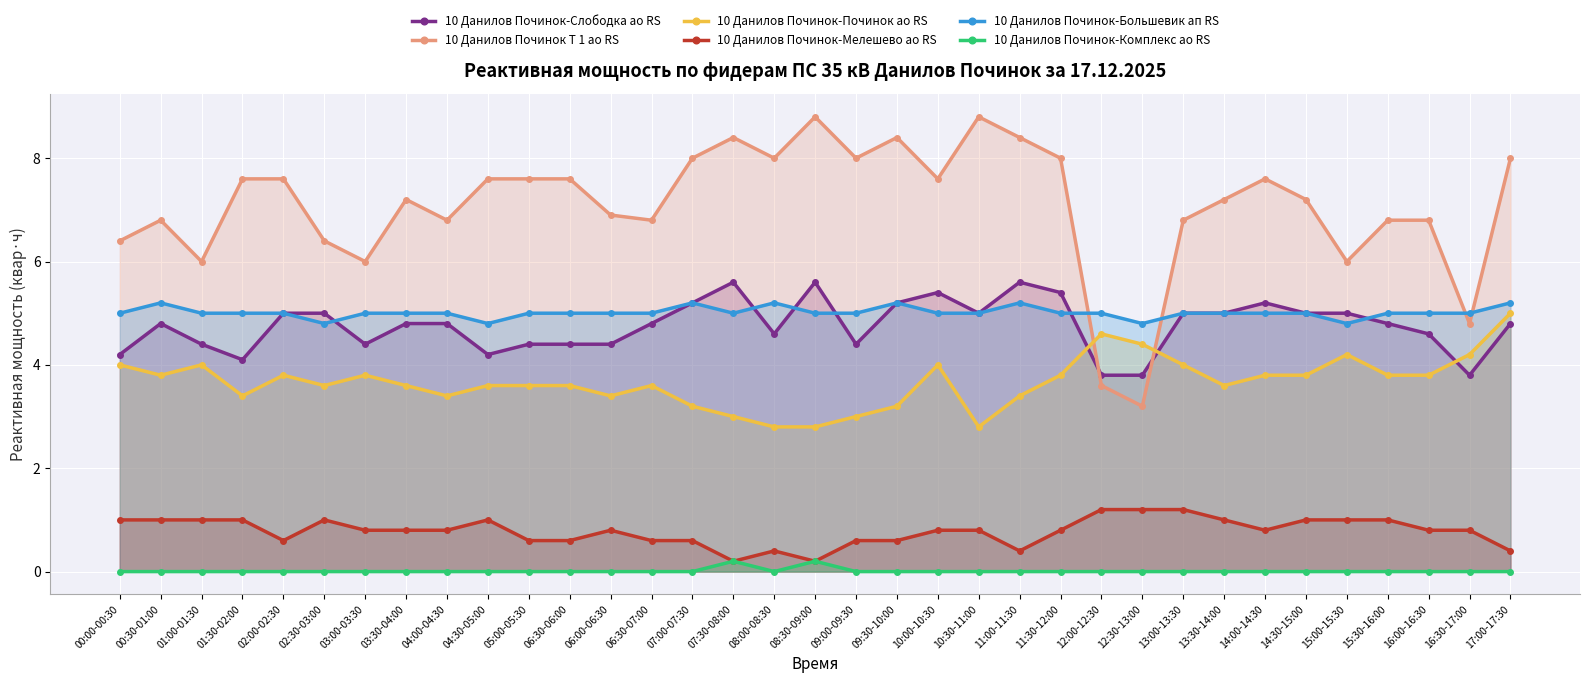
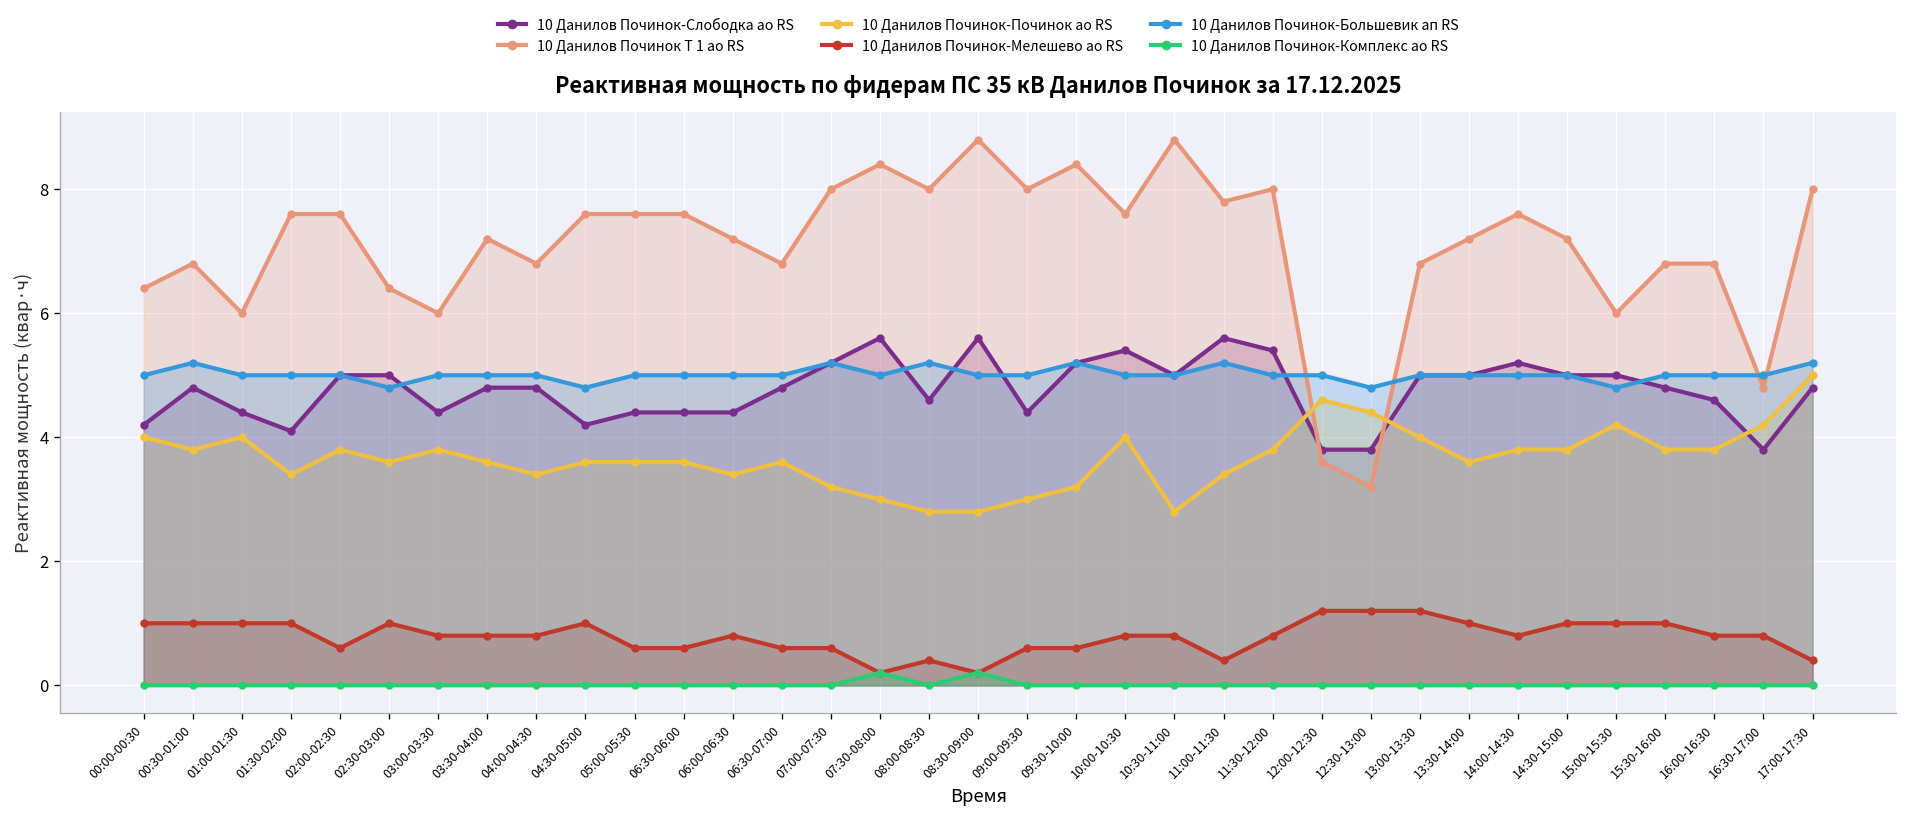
10 Данилов Починок Т 1 ао RS, 06:00-06:30: 6.9 -> 7.2
10 Данилов Починок Т 1 ао RS, 11:00-11:30: 8.4 -> 7.8
